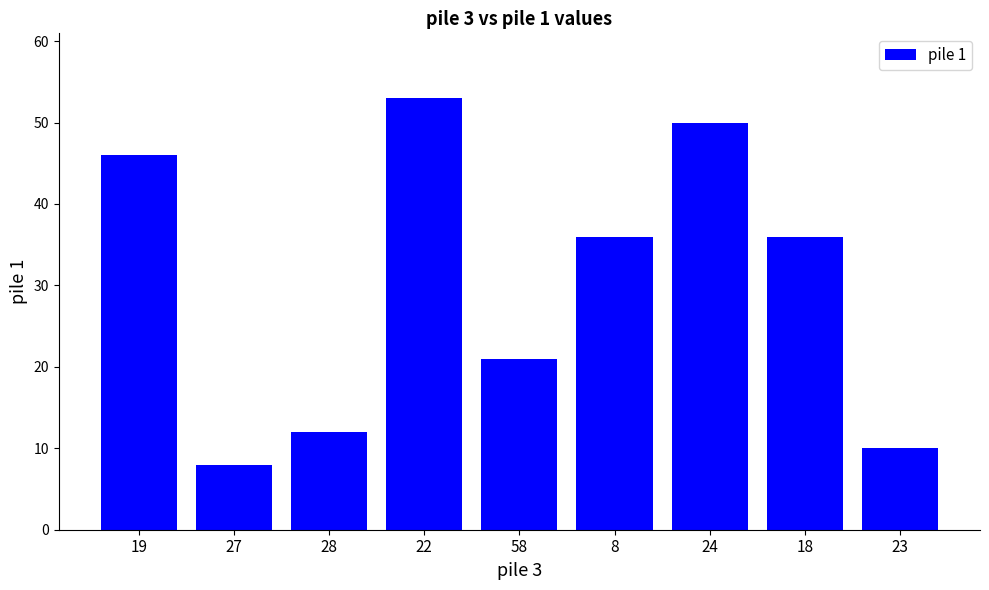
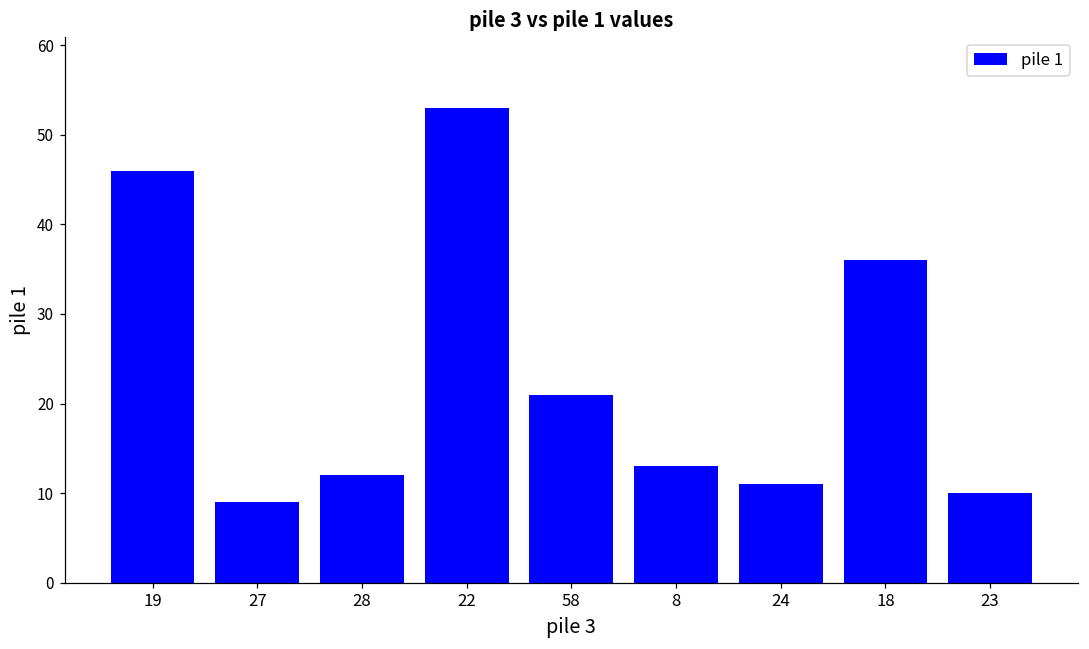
27: 8 -> 9
8: 36 -> 13
24: 50 -> 11
